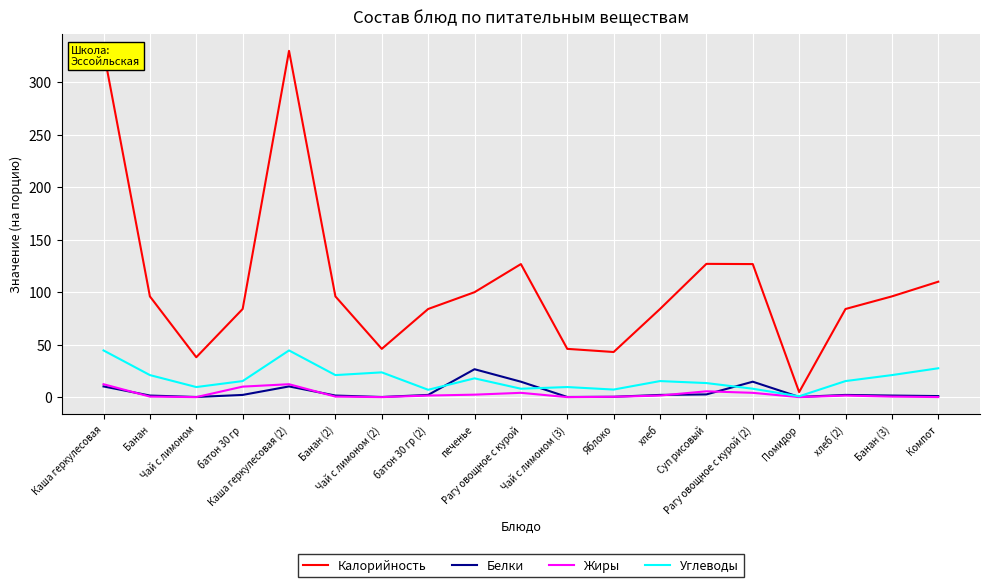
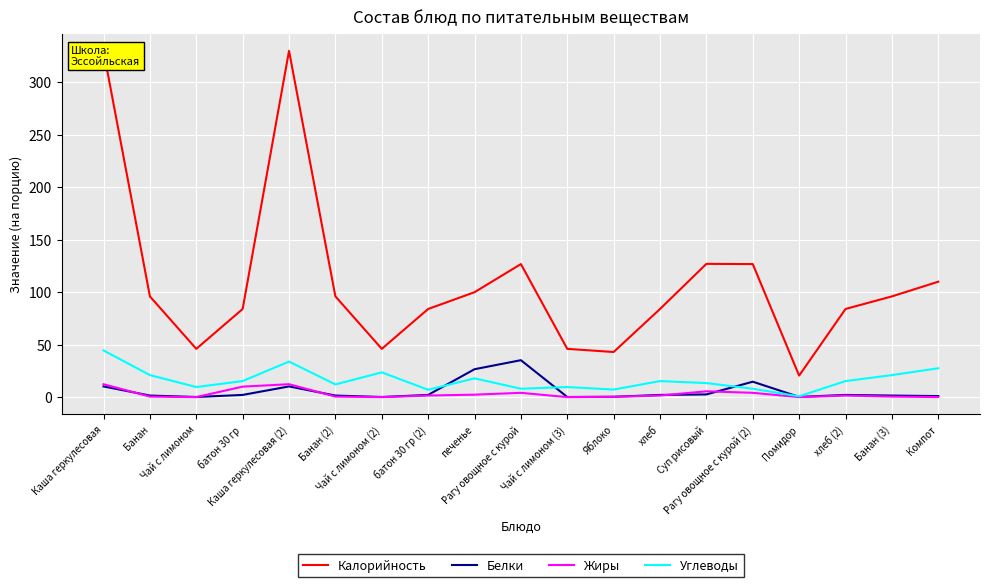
Калорийность, Чай с лимоном: 38 -> 46
Углеводы, Каша геркулесовая (2): 45 -> 34
Углеводы, Банан (2): 21 -> 12
Белки, Рагу овощное с курой: 15 -> 35
Калорийность, Помидор: 5 -> 21
